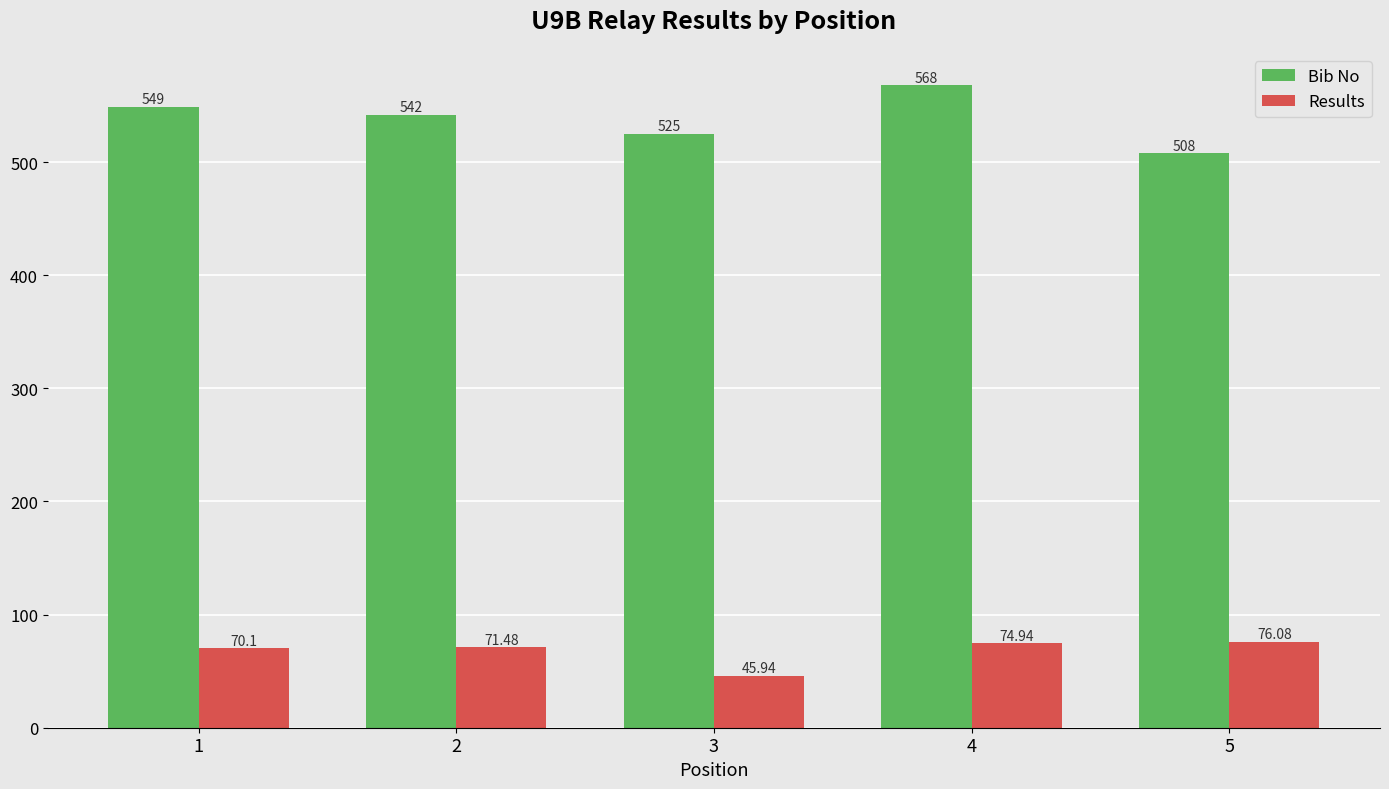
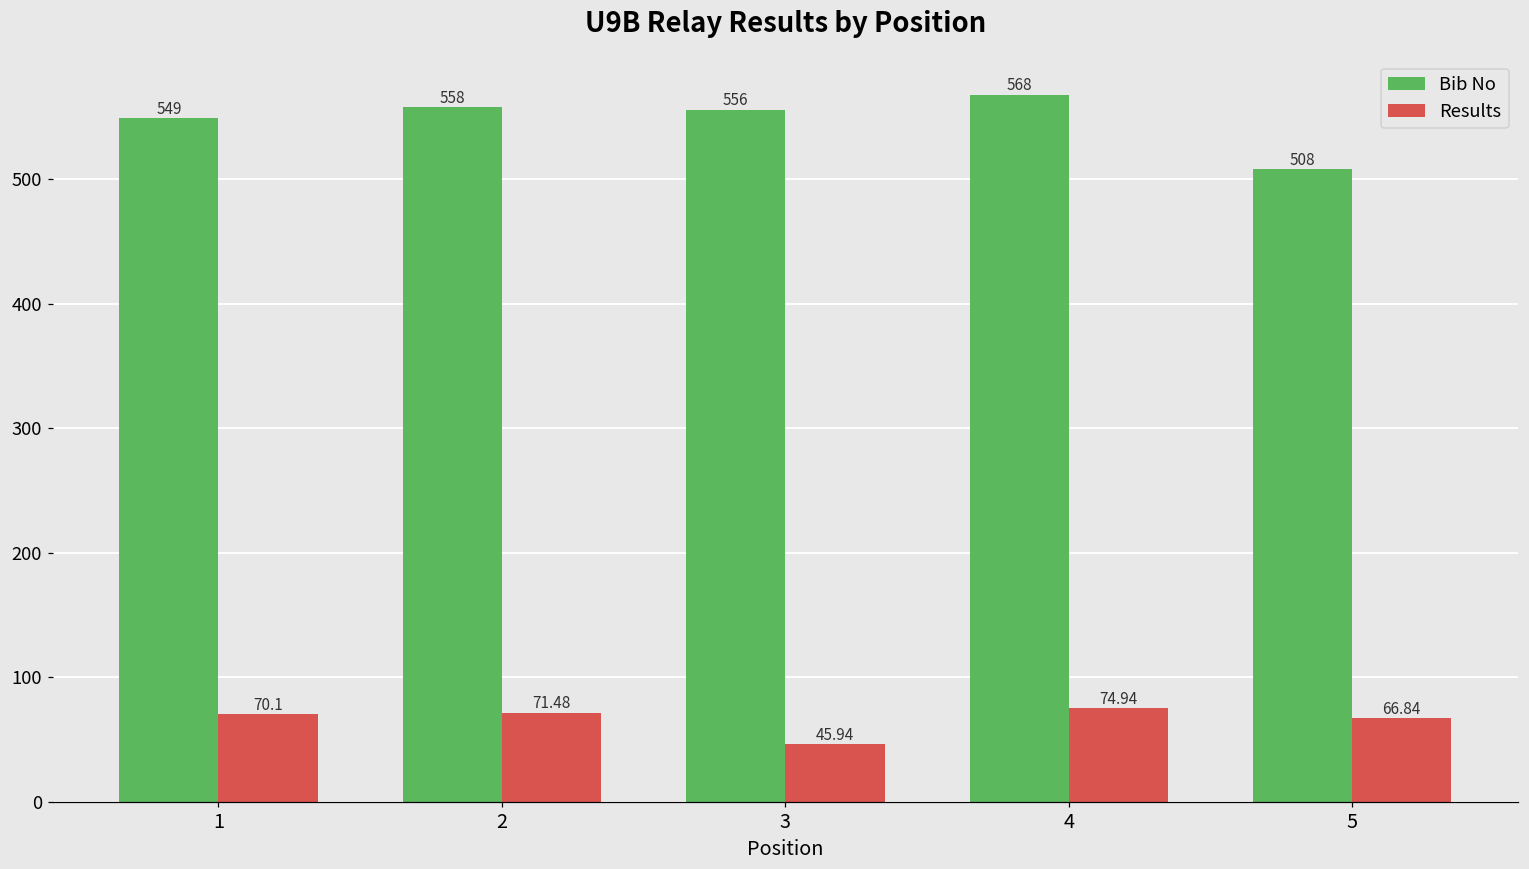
Bib No, 2: 542 -> 558
Bib No, 3: 525 -> 556
Results, 5: 76.08 -> 66.84
